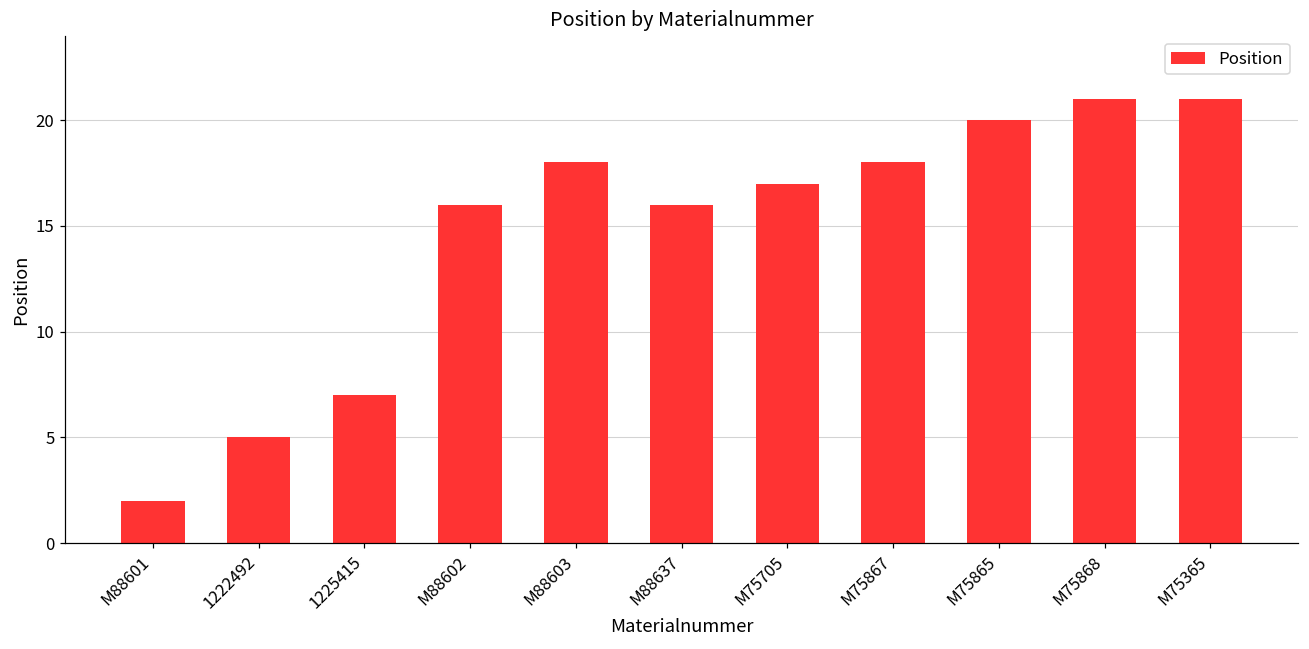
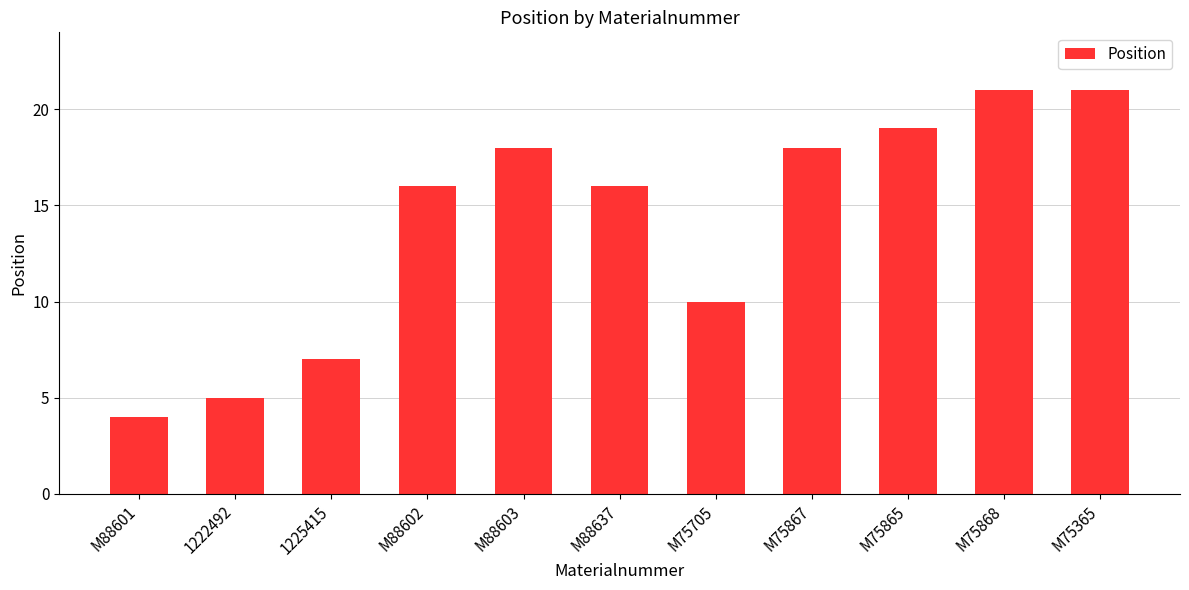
M88601: 2 -> 4
M75705: 17 -> 10
M75865: 20 -> 19
